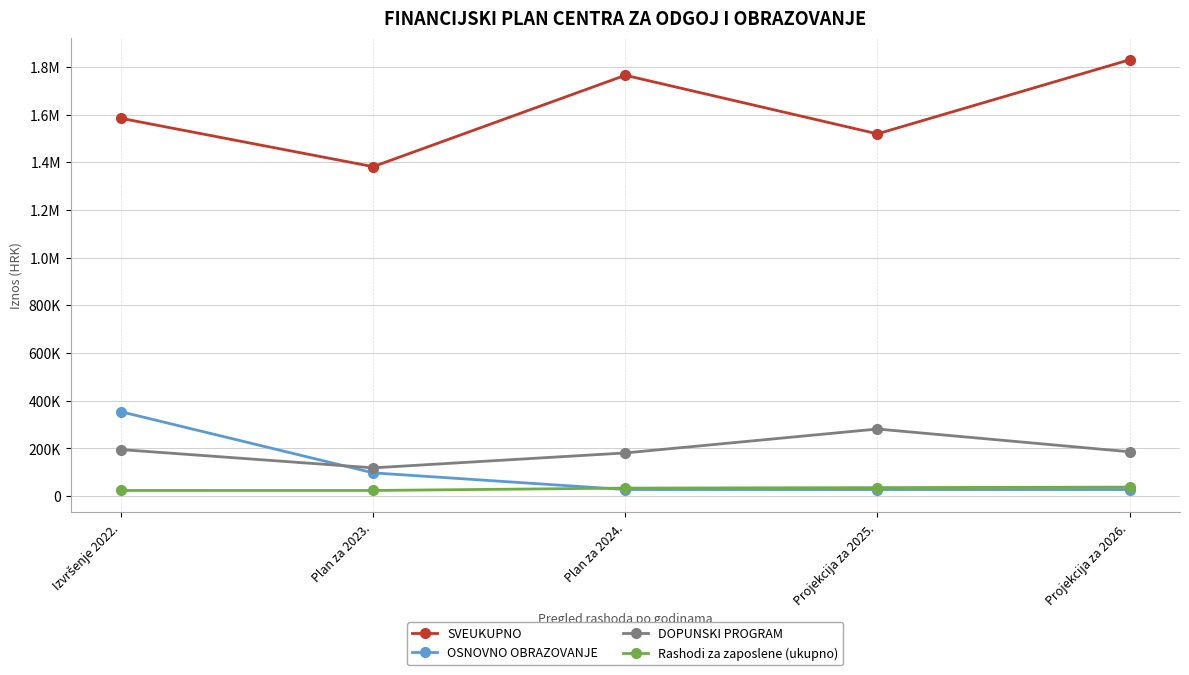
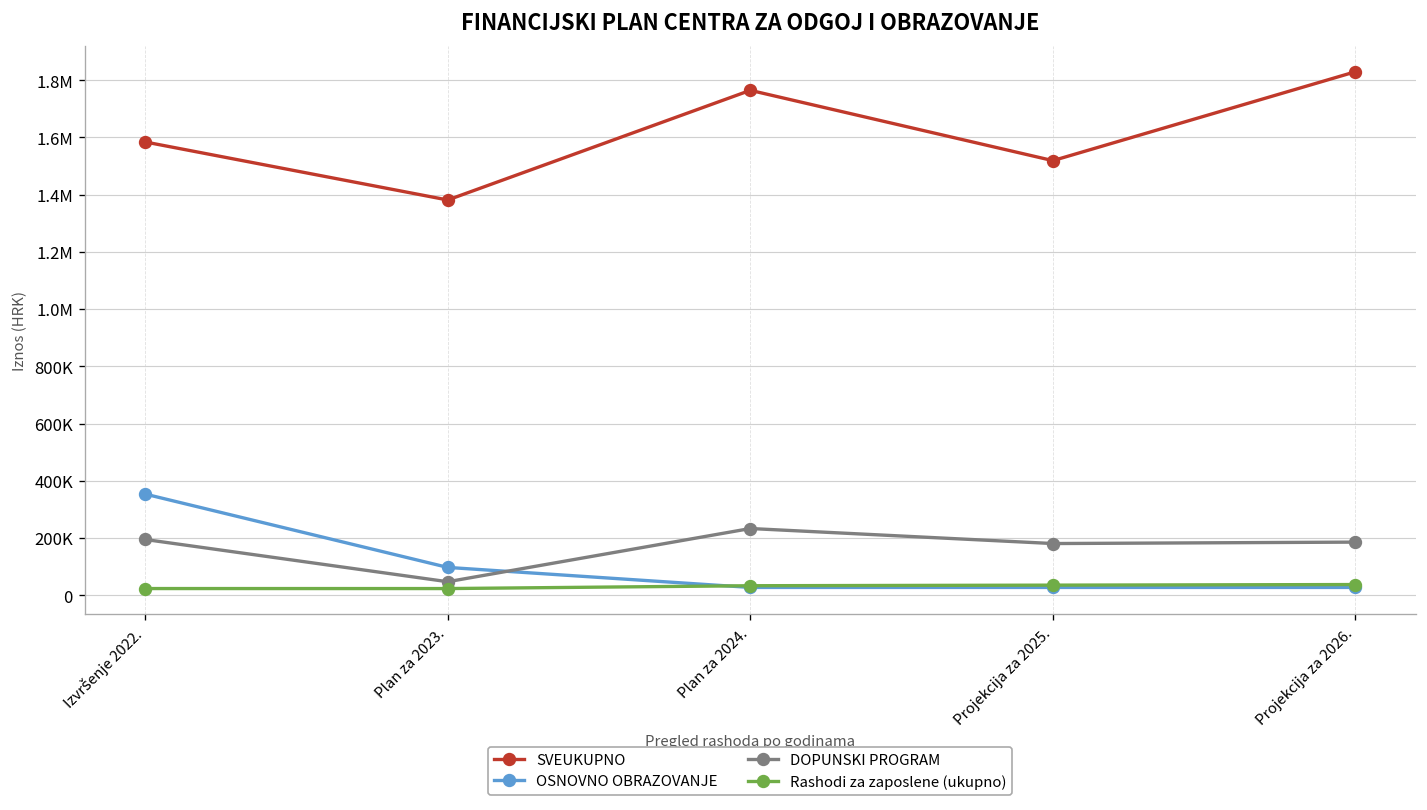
DOPUNSKI PROGRAM, Plan za 2023.: 120000 -> 50000
DOPUNSKI PROGRAM, Plan za 2024.: 180000 -> 230000
DOPUNSKI PROGRAM, Projekcija za 2025.: 280000 -> 180000
